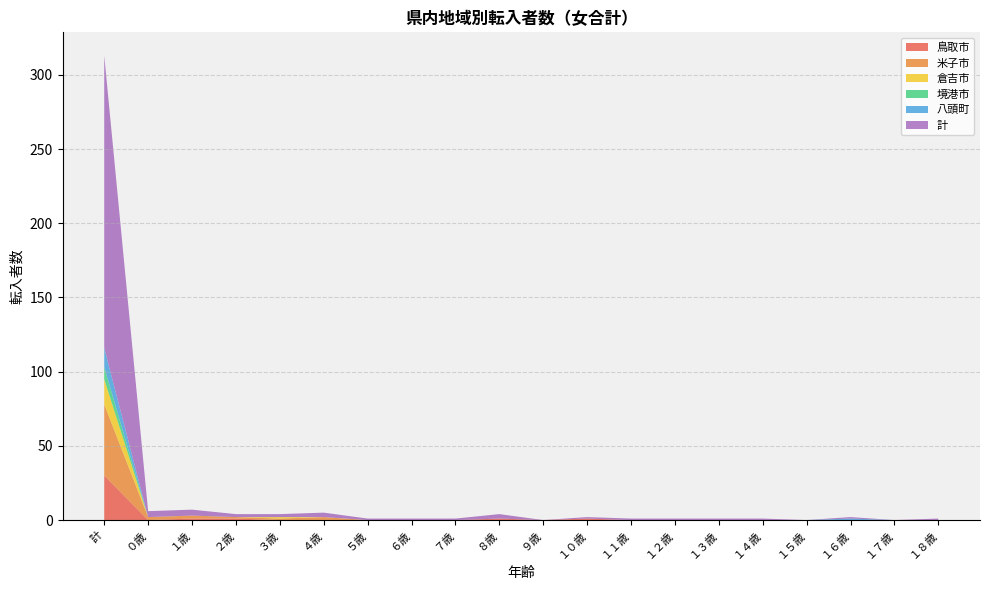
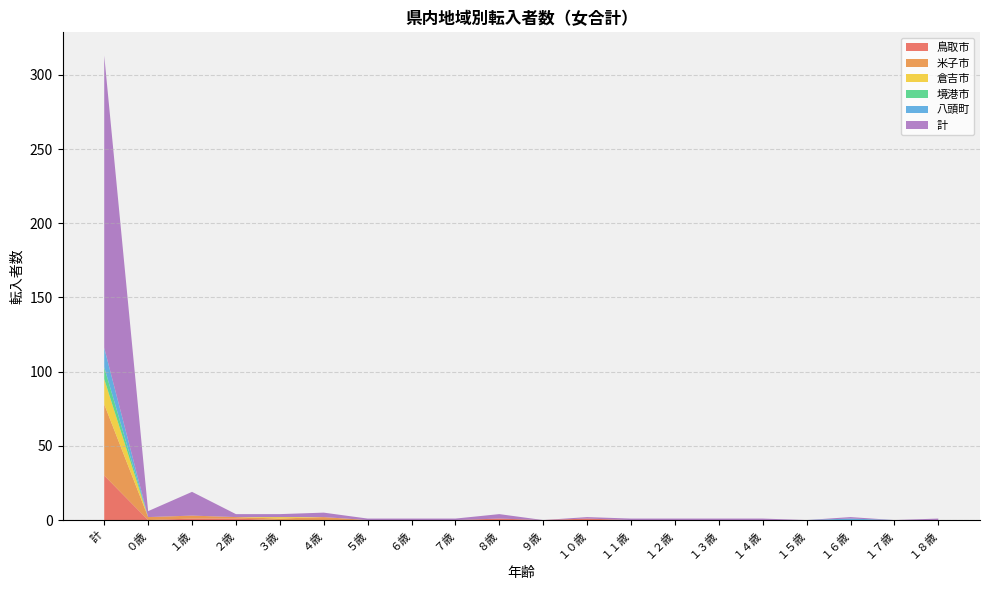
計, １歳: 4 -> 16
